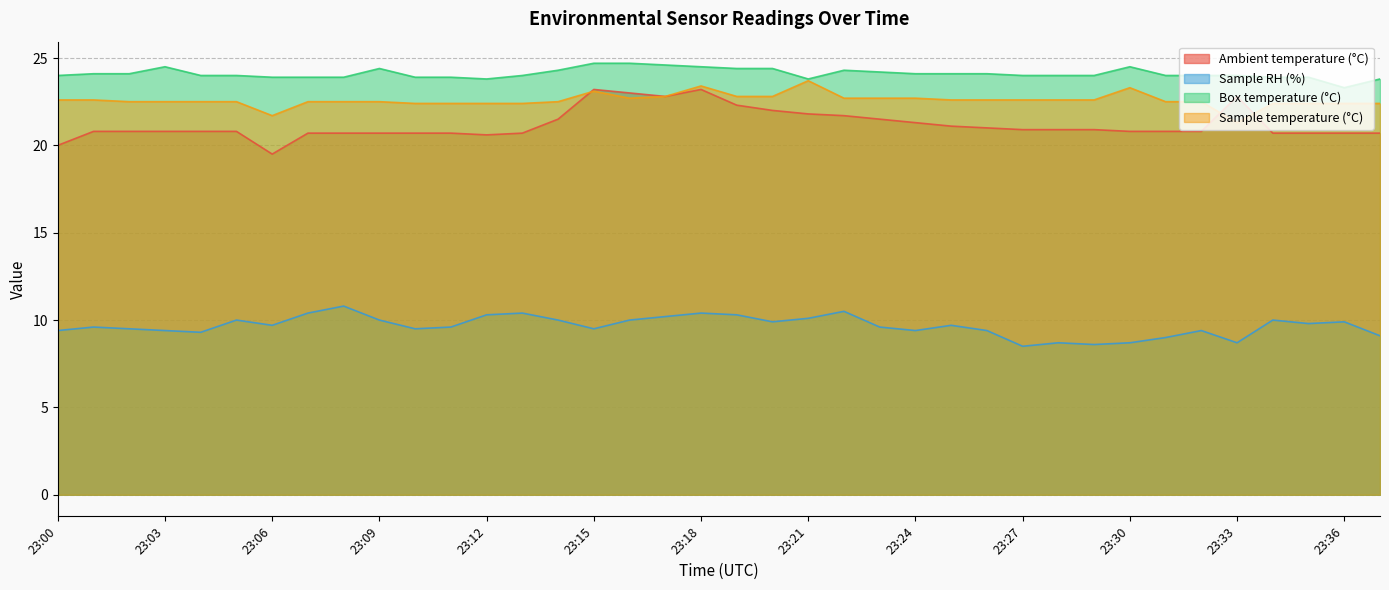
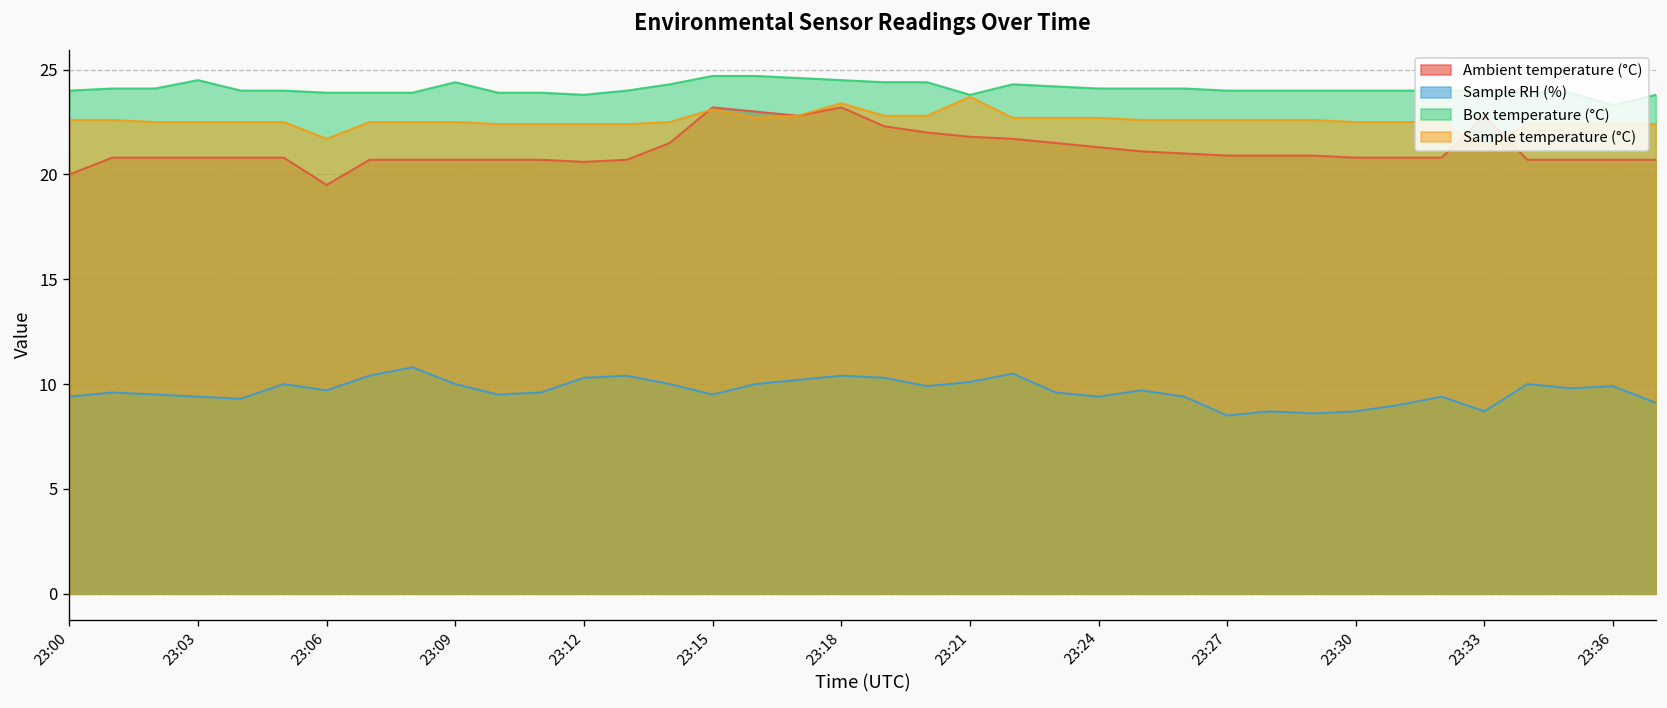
Box temperature (°C), 23:30: 24.5 -> 24.0
Sample temperature (°C), 23:30: 23.3 -> 22.5
